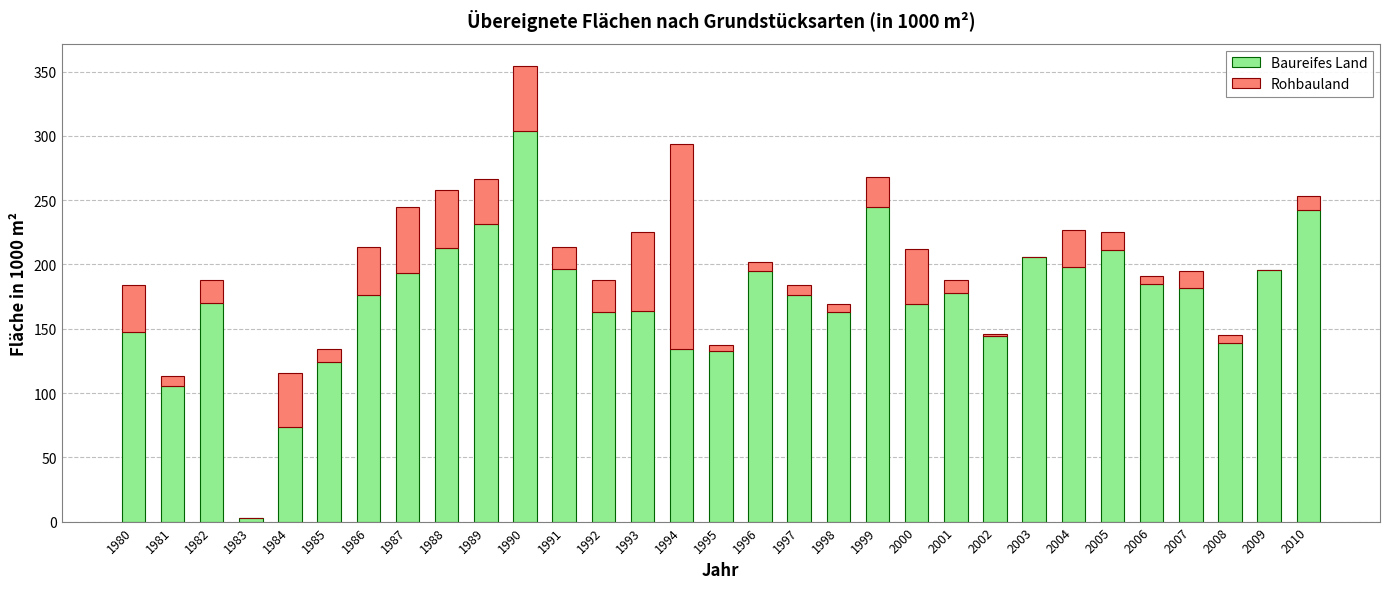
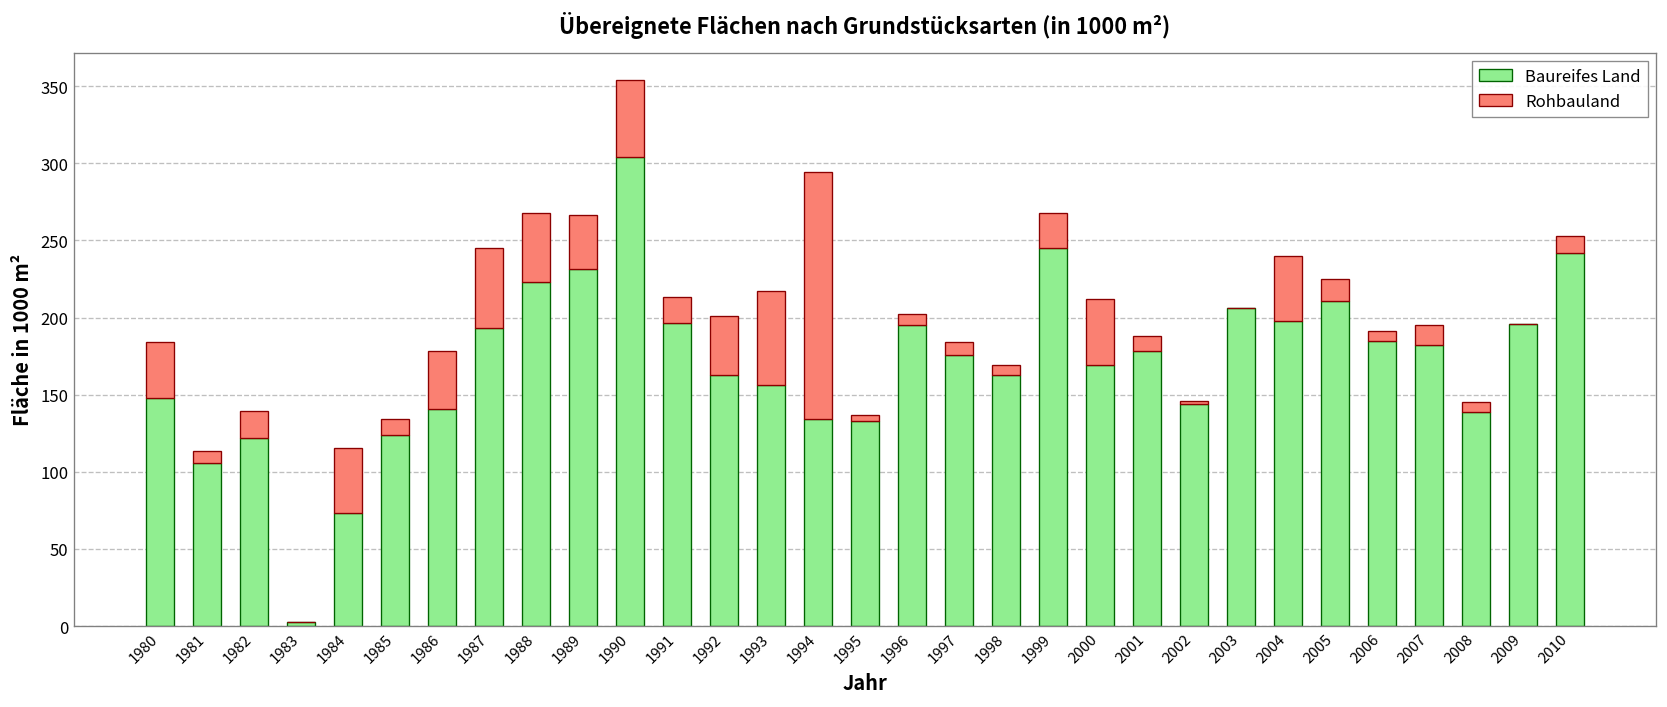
Baureifes Land, 1982: 170 -> 122
Baureifes Land, 1986: 176 -> 141
Baureifes Land, 1988: 213 -> 223
Rohbauland, 1992: 25 -> 38
Baureifes Land, 1993: 164 -> 156
Rohbauland, 2004: 29 -> 42
